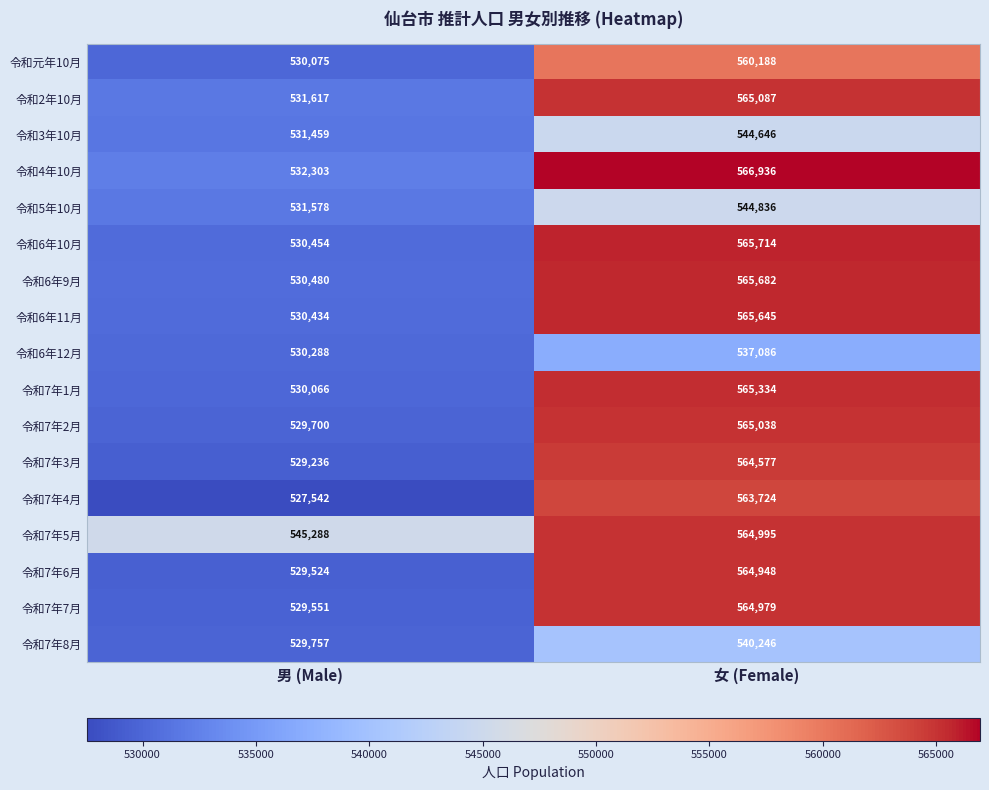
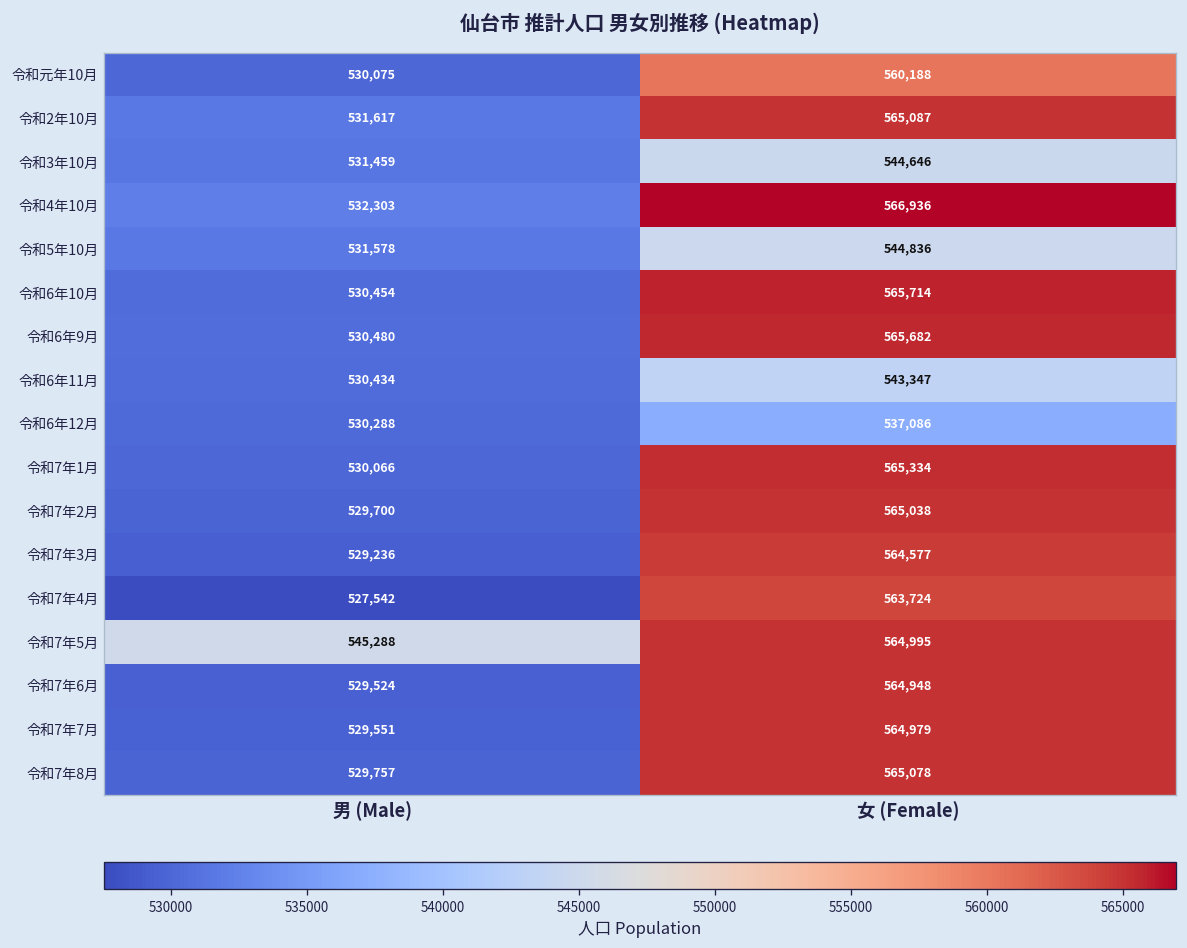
令和6年11月, 女 (Female): 565,645 -> 543,347
令和7年8月, 女 (Female): 540,246 -> 565,078
